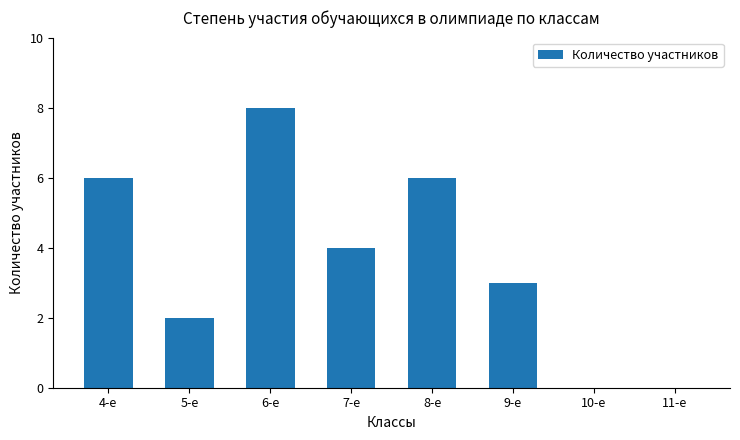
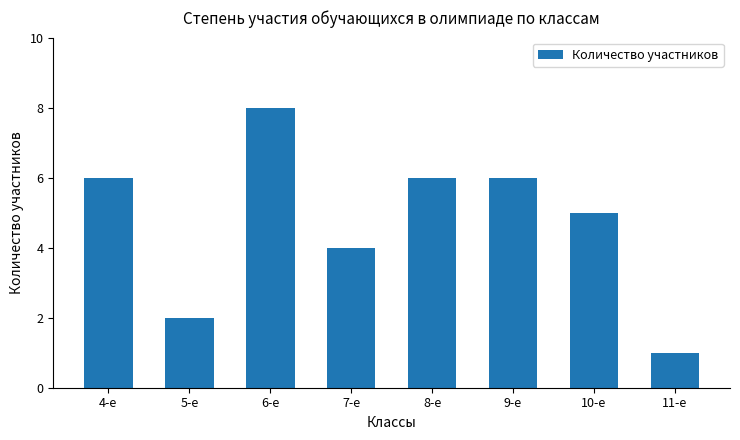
9-е: 3 -> 6
10-е: 0 -> 5
11-е: 0 -> 1
